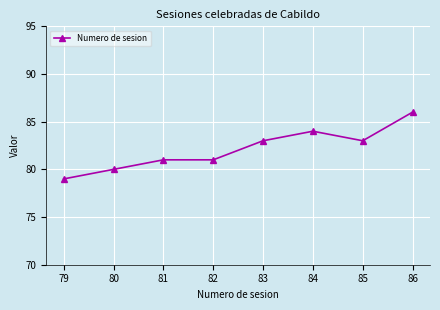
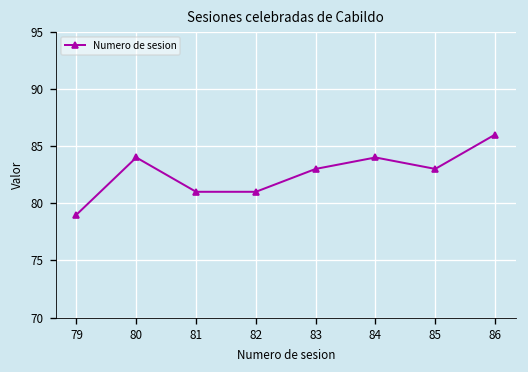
80: 80 -> 84
